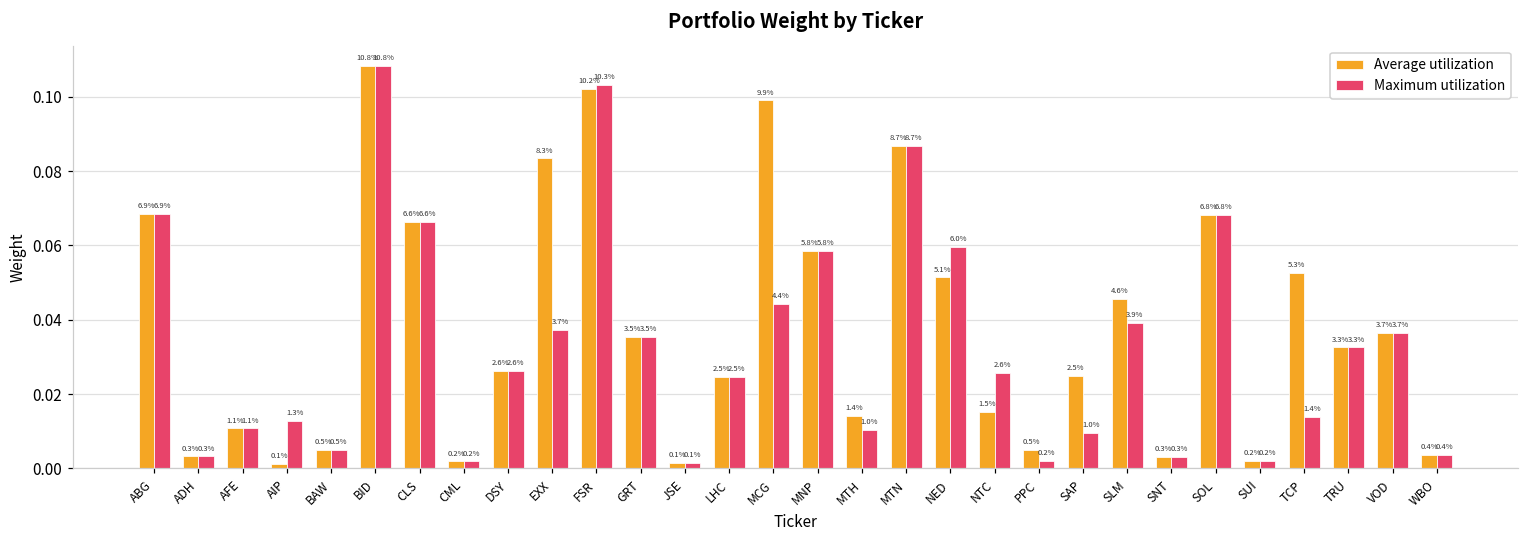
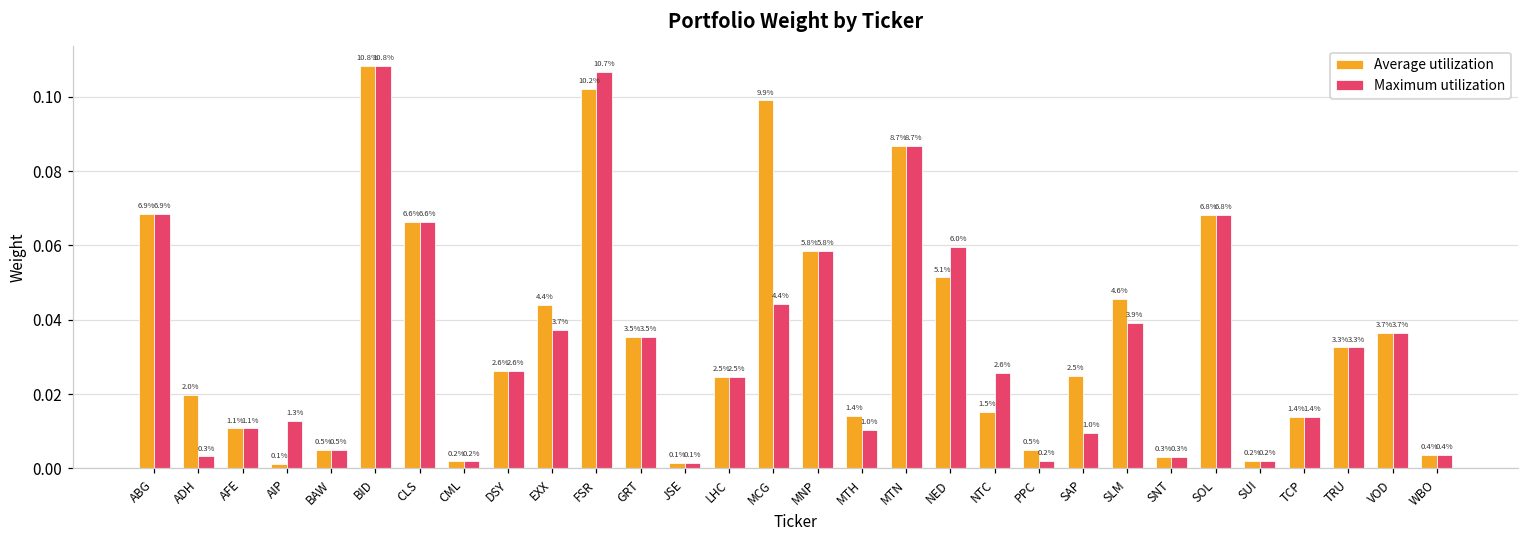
Average utilization, ADH: 0.3% -> 2.0%
Average utilization, EXX: 8.3% -> 4.4%
Maximum utilization, FSR: 10.3% -> 10.7%
Average utilization, TCP: 5.3% -> 1.4%
